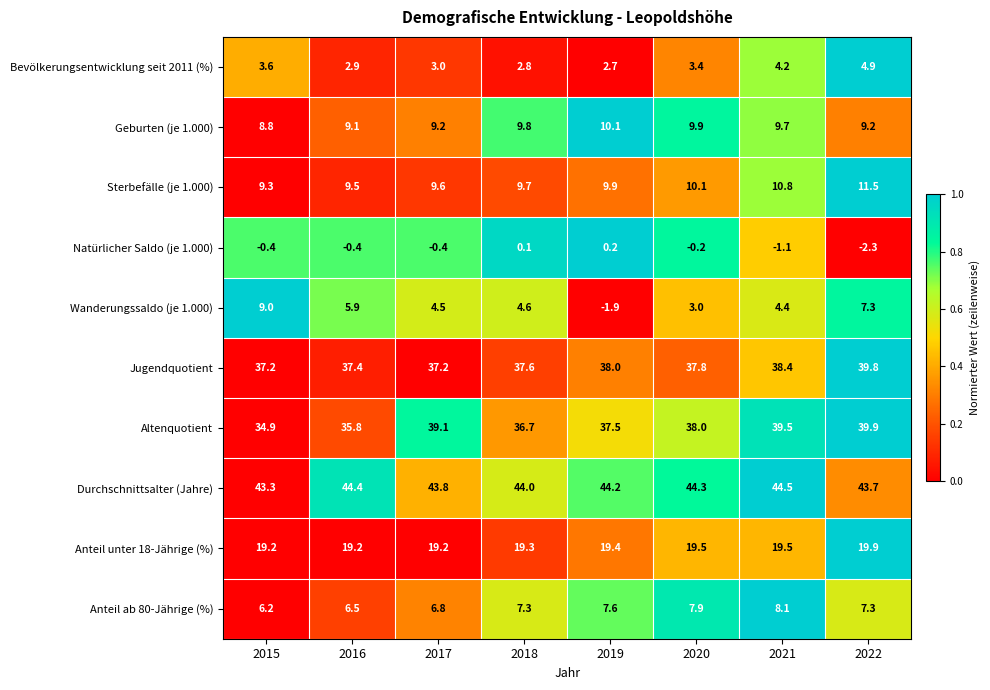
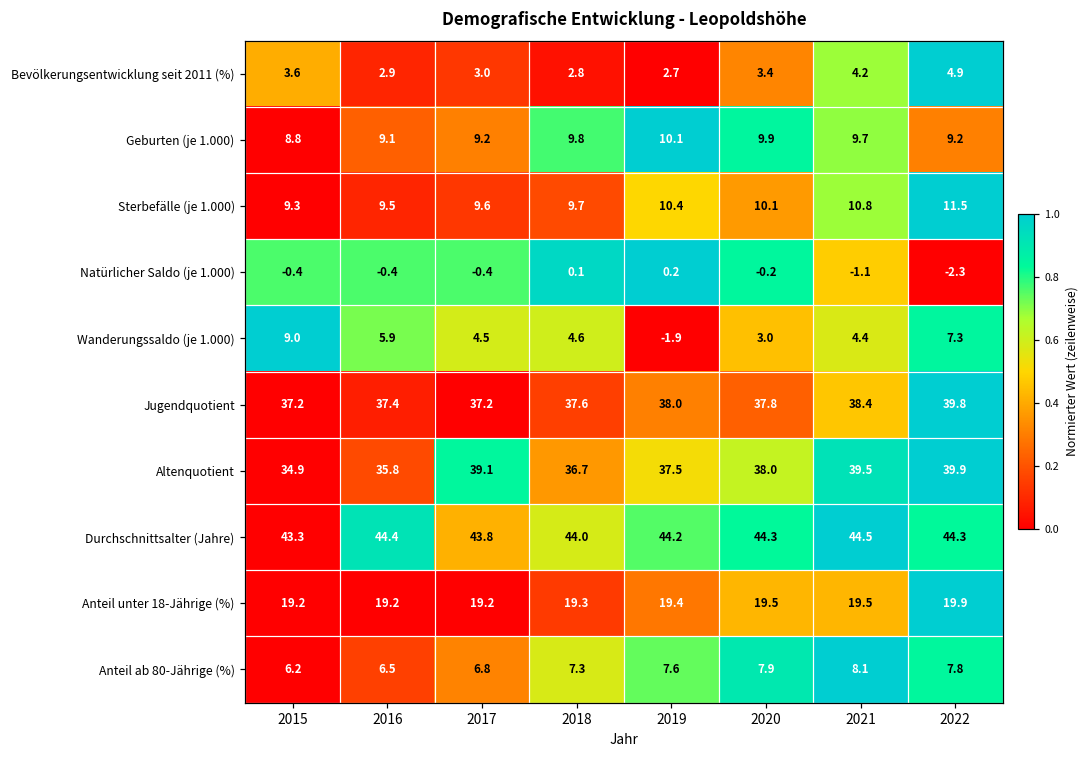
Sterbefälle (je 1.000), 2019: 9.9 -> 10.4
Durchschnittsalter (Jahre), 2022: 43.7 -> 44.3
Anteil ab 80-Jährige (%), 2022: 7.3 -> 7.8
